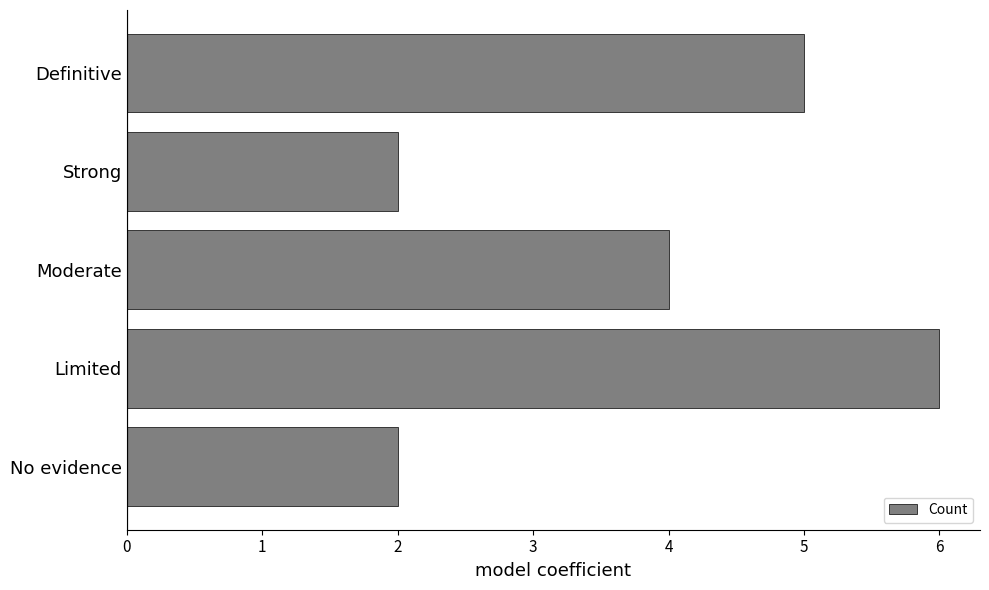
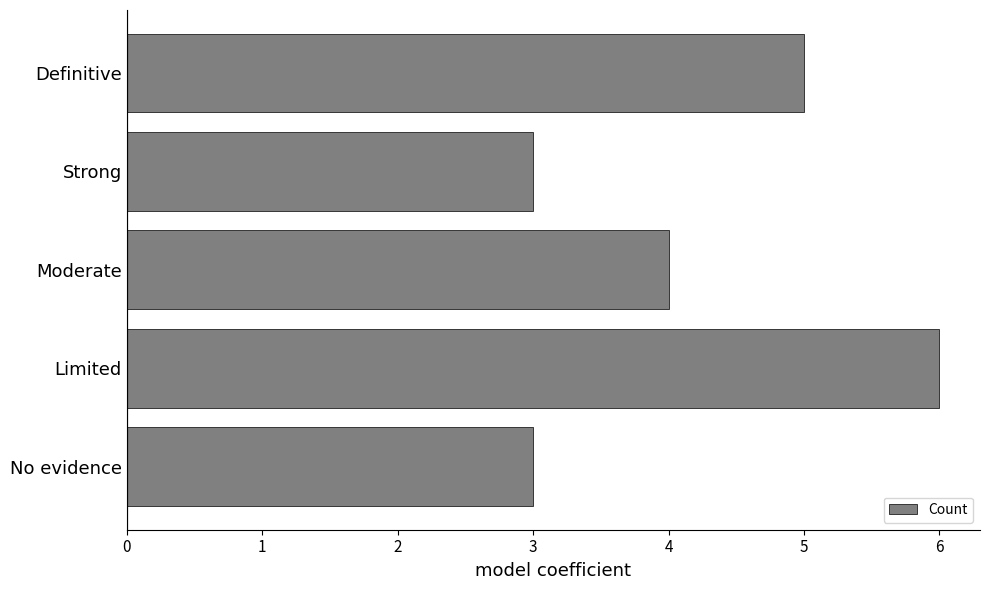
Strong: 2 -> 3
No evidence: 2 -> 3
